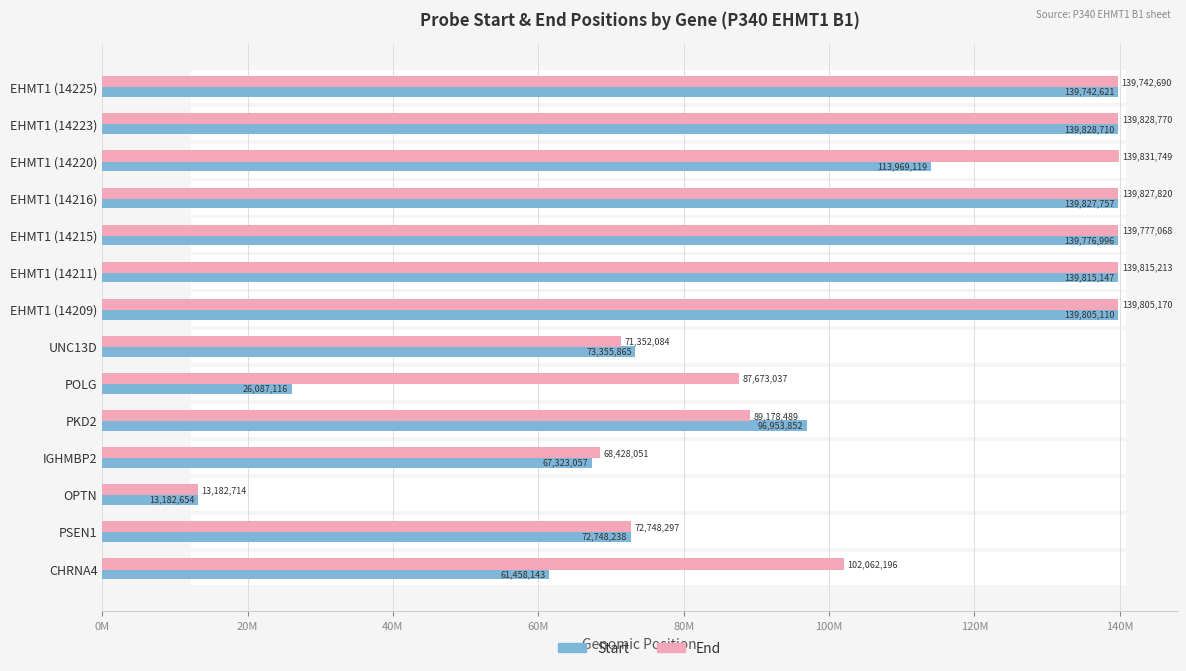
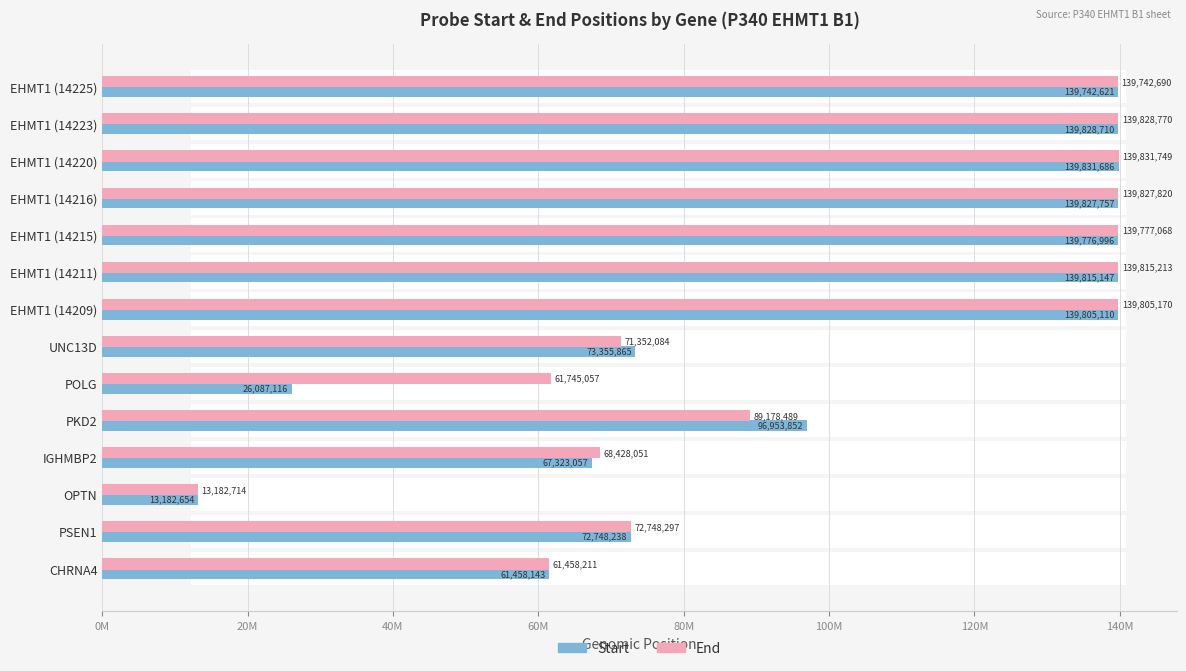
Start, EHMT1 (14220): 113,969,119 -> 139,831,686
End, POLG: 87,673,037 -> 61,745,057
End, CHRNA4: 102,062,196 -> 61,458,211
